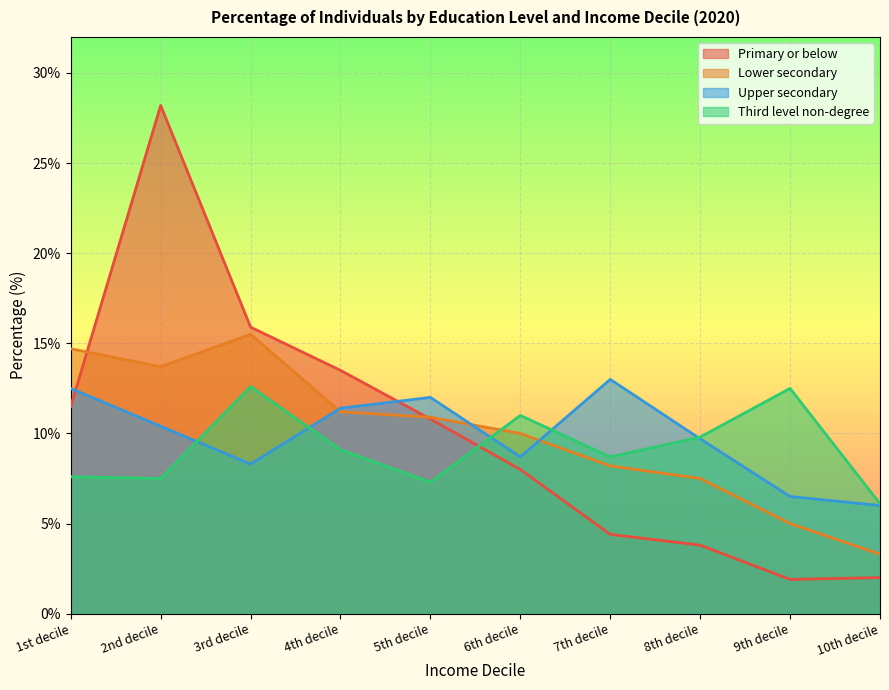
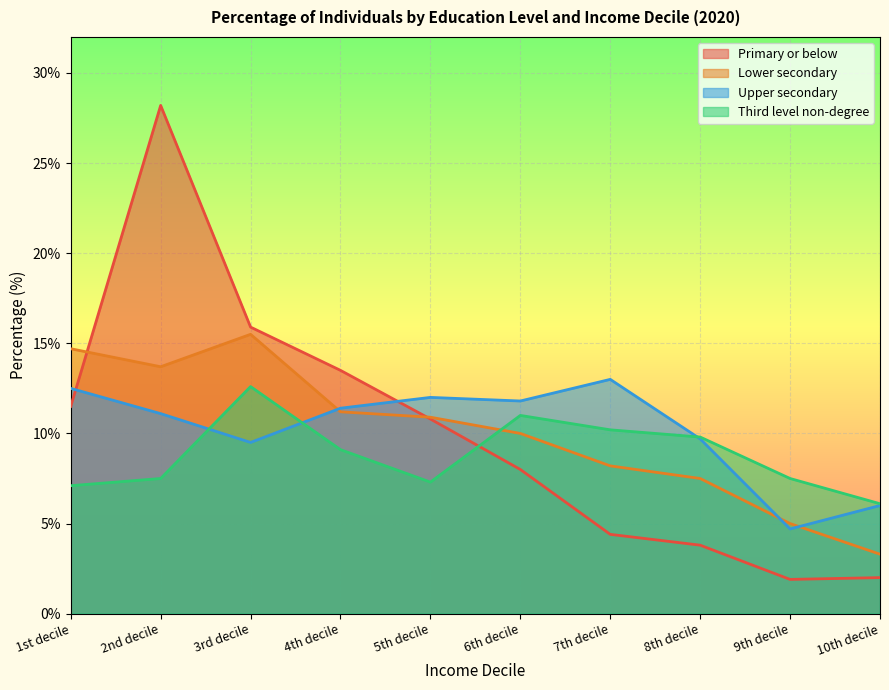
Third level non-degree, 1st decile: 7.6% -> 7.1%
Upper secondary, 2nd decile: 10.4% -> 11.1%
Upper secondary, 3rd decile: 8.3% -> 9.5%
Upper secondary, 6th decile: 8.7% -> 11.8%
Third level non-degree, 7th decile: 8.7% -> 10.2%
Upper secondary, 9th decile: 6.5% -> 4.7%
Third level non-degree, 9th decile: 12.5% -> 7.5%
